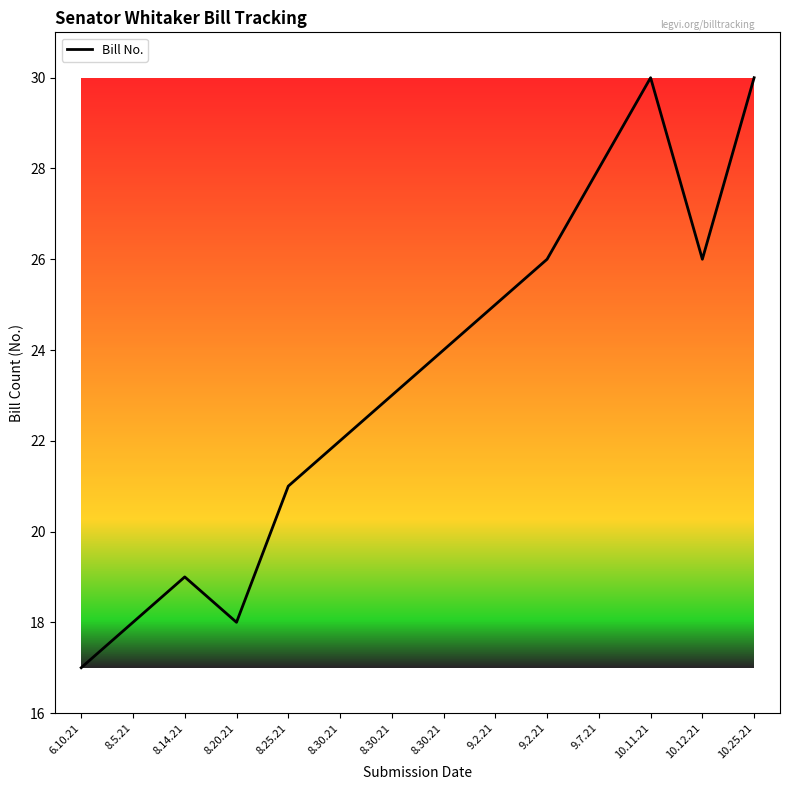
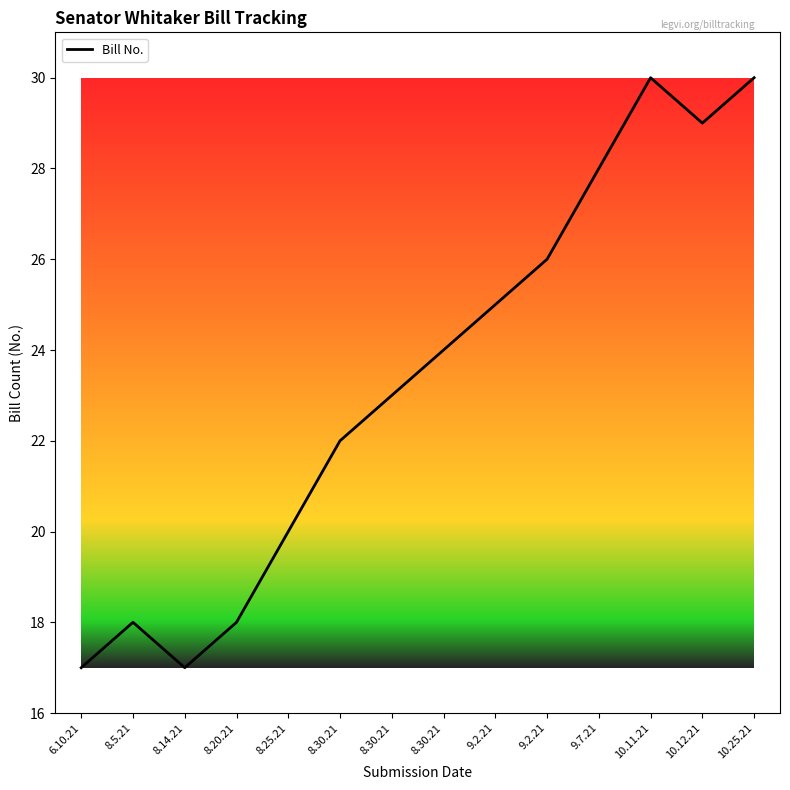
8.14.21: 19 -> 17
8.25.21: 21 -> 20
10.12.21: 26 -> 29
